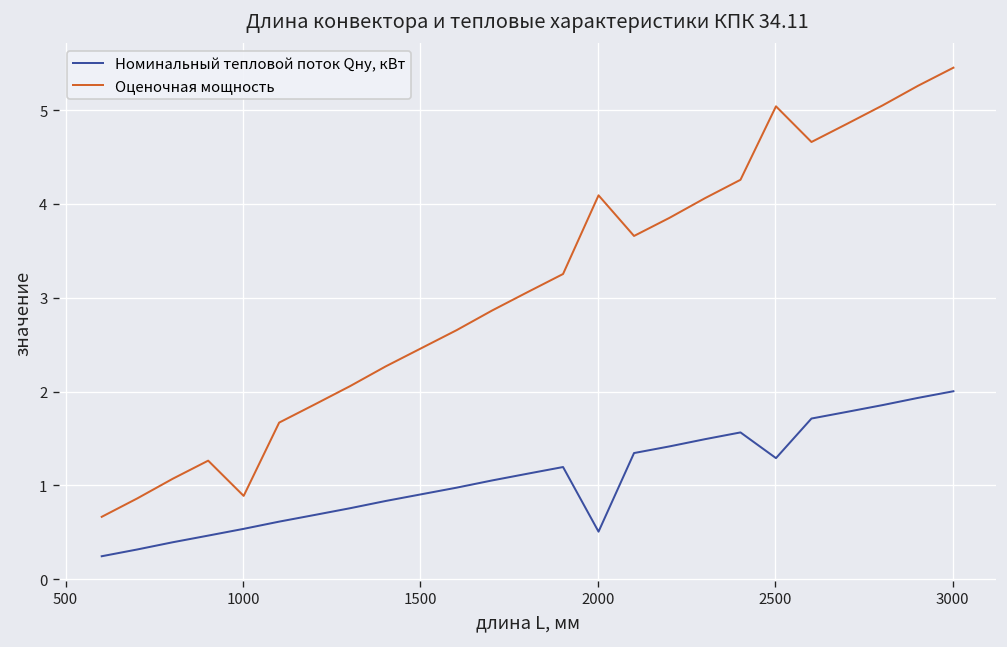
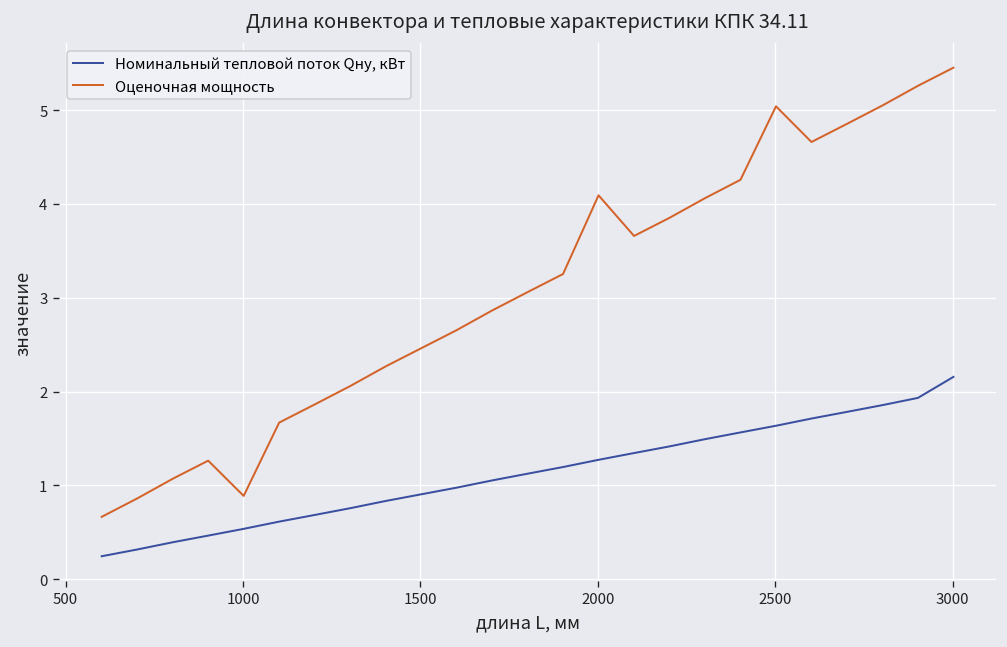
Номинальный тепловой поток Qну, кВт, 2000: 0.5 -> 1.3
Номинальный тепловой поток Qну, кВт, 2500: 1.3 -> 1.6
Номинальный тепловой поток Qну, кВт, 3000: 2.0 -> 2.2
